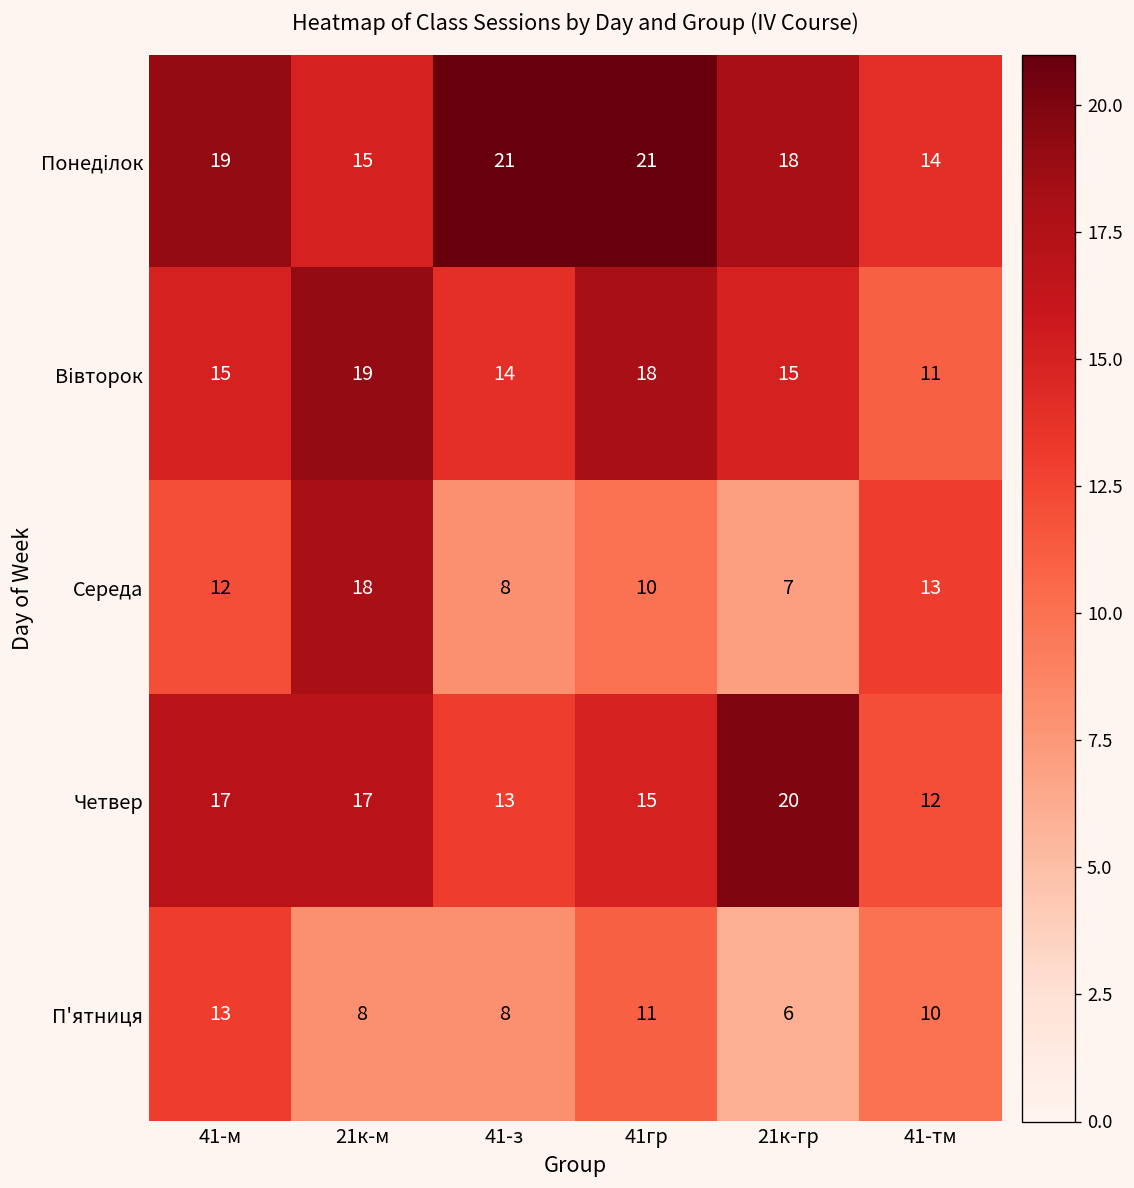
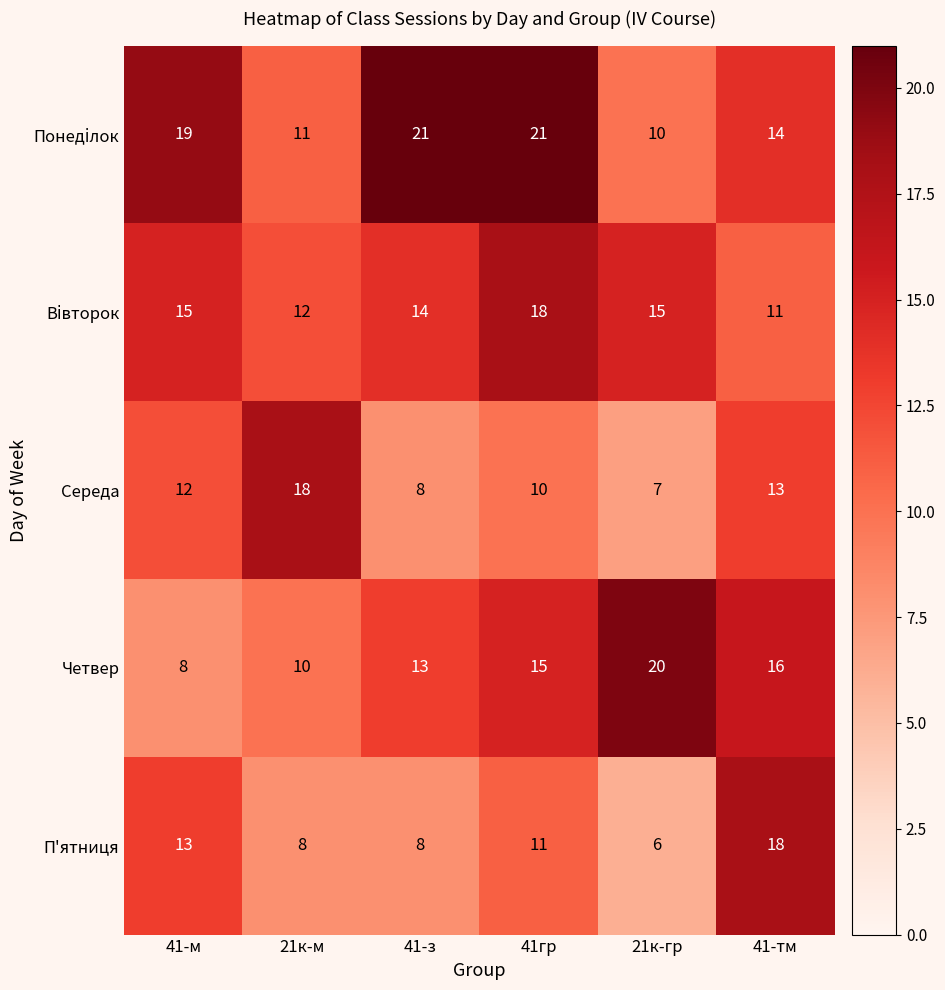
Понеділок, 21к-м: 15 -> 11
Понеділок, 21к-гр: 18 -> 10
Вівторок, 21к-м: 19 -> 12
Четвер, 41-м: 17 -> 8
Четвер, 21к-м: 17 -> 10
Четвер, 41-тм: 12 -> 16
П'ятниця, 41-тм: 10 -> 18
